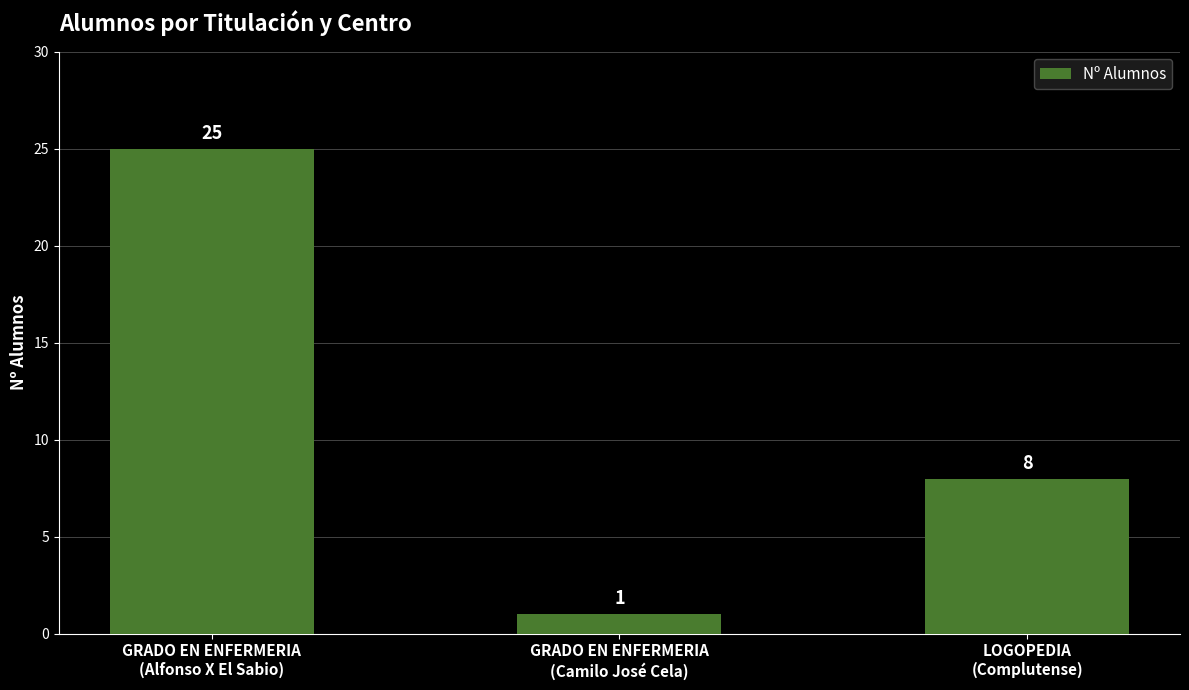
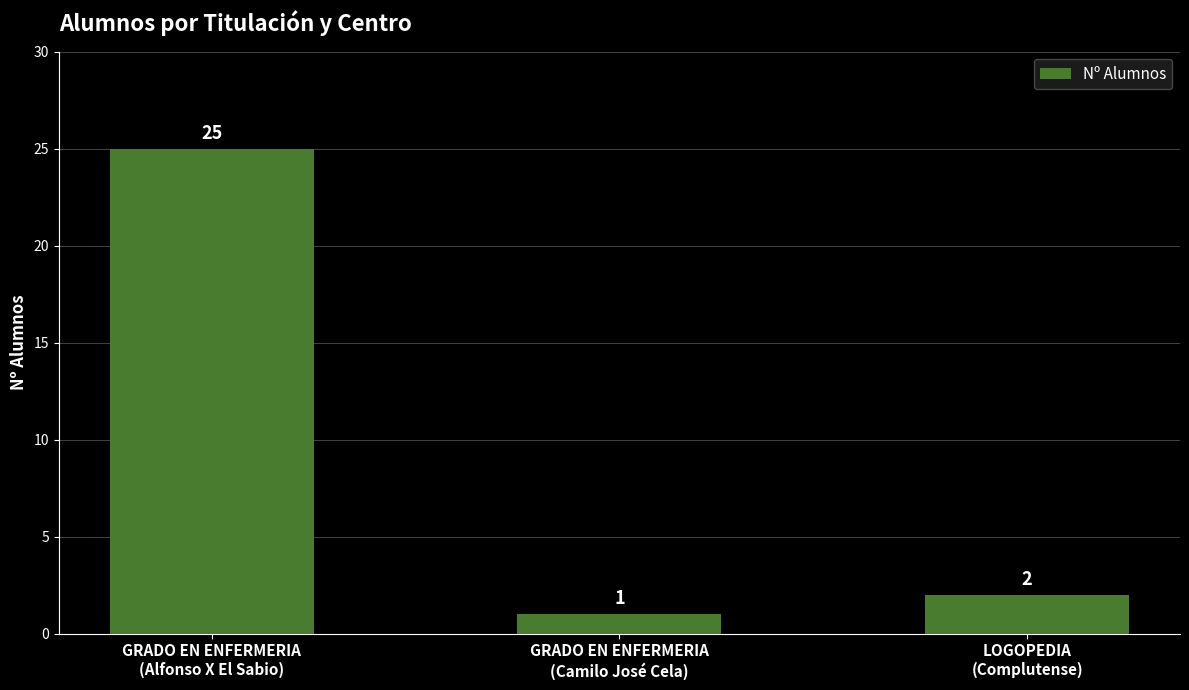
LOGOPEDIA (Complutense): 8 -> 2
